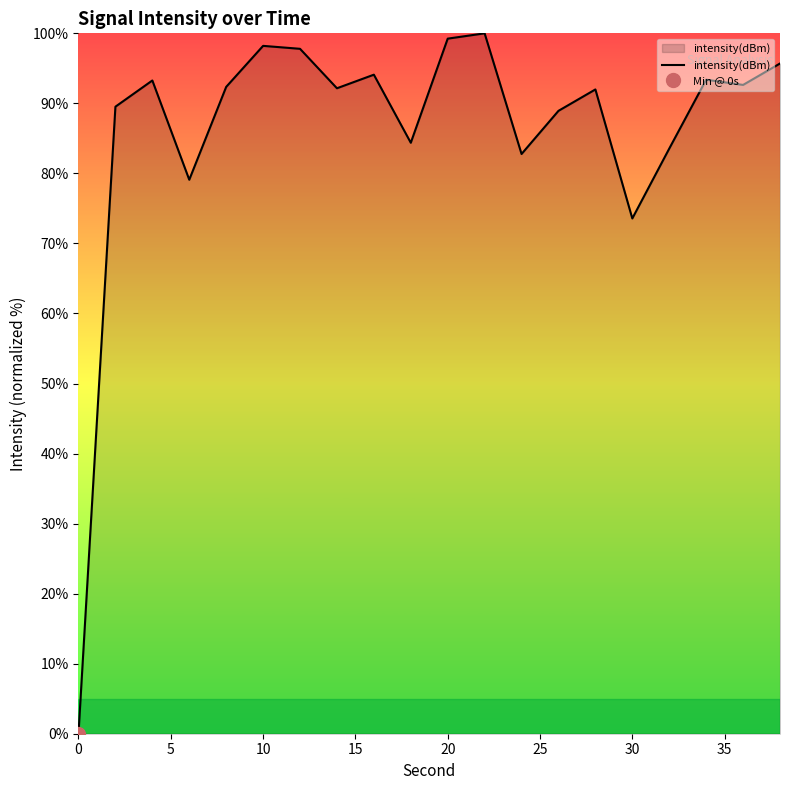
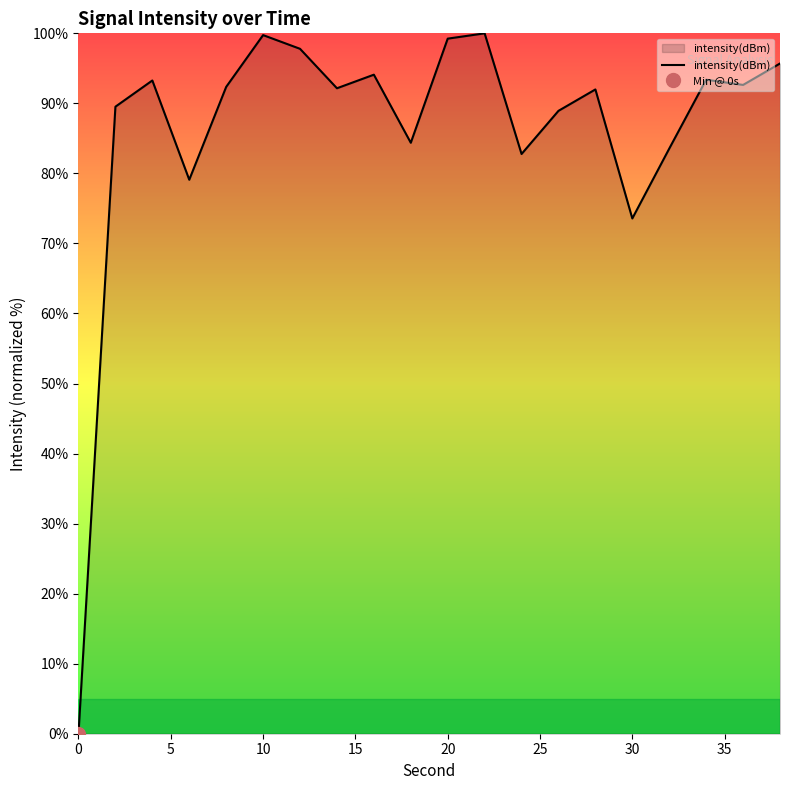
intensity(dBm), 10: 98% -> 100%
